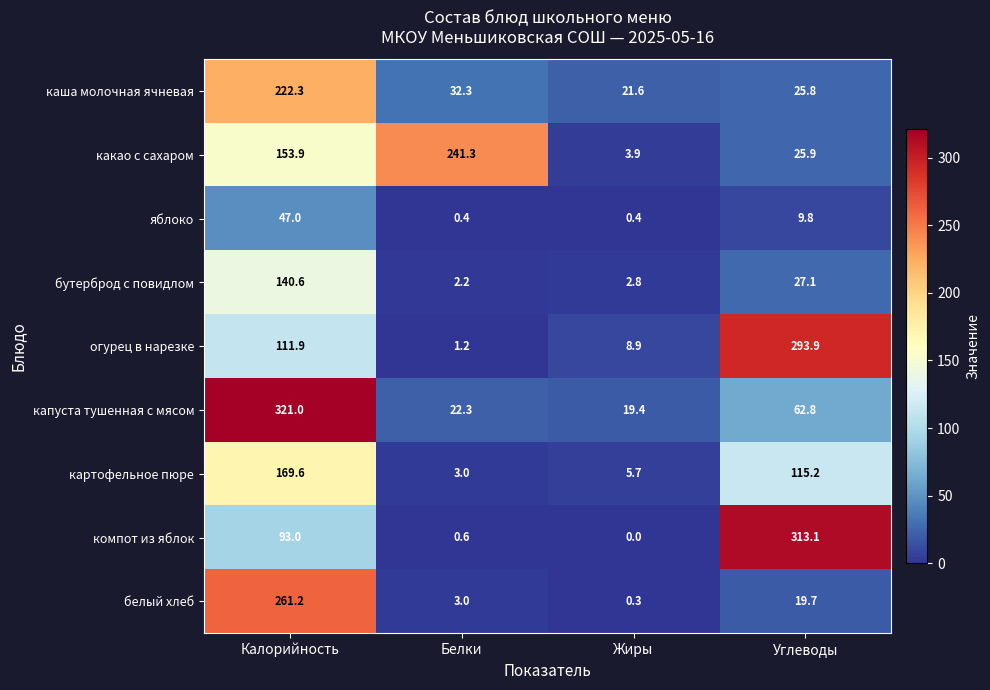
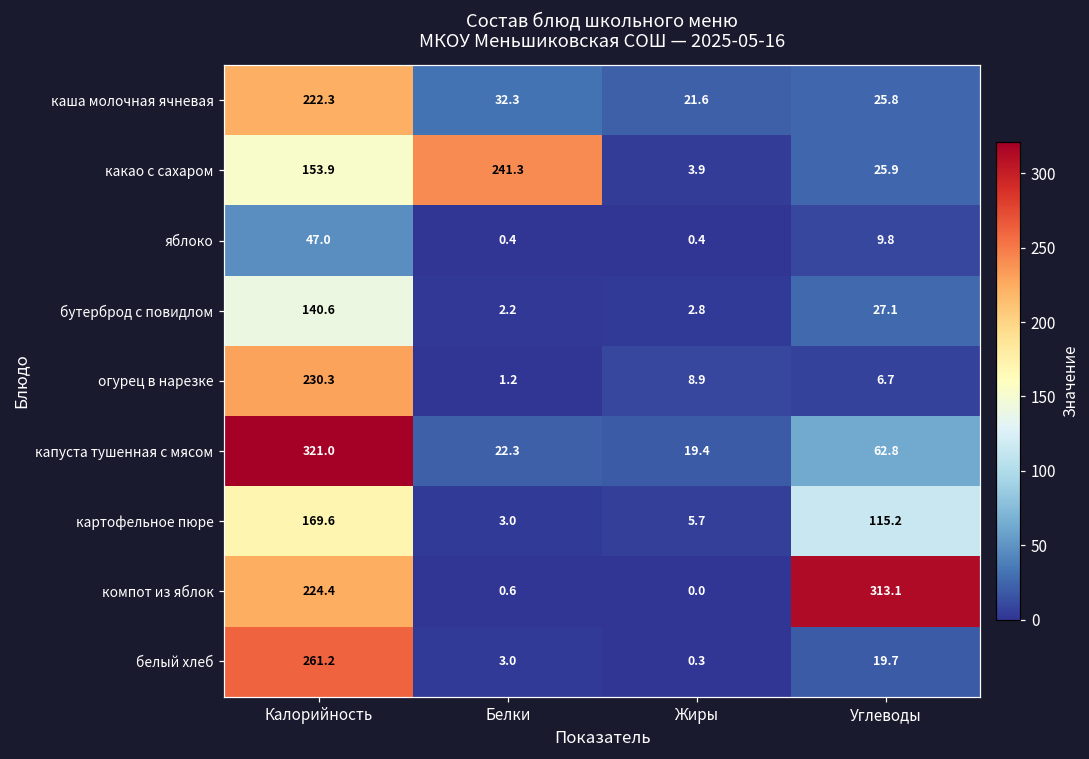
огурец в нарезке, Калорийность: 111.9 -> 230.3
огурец в нарезке, Углеводы: 293.9 -> 6.7
компот из яблок, Калорийность: 93.0 -> 224.4
